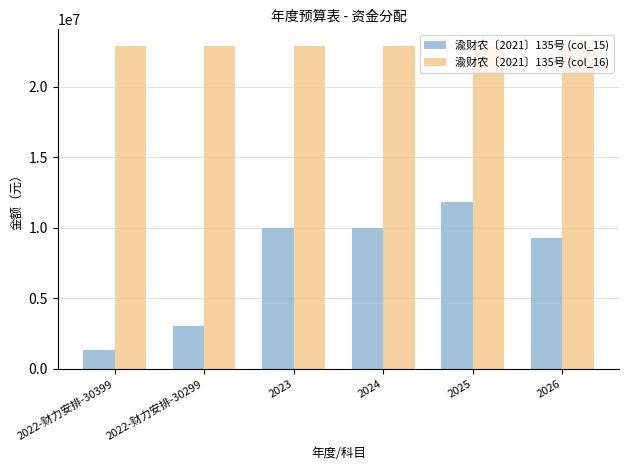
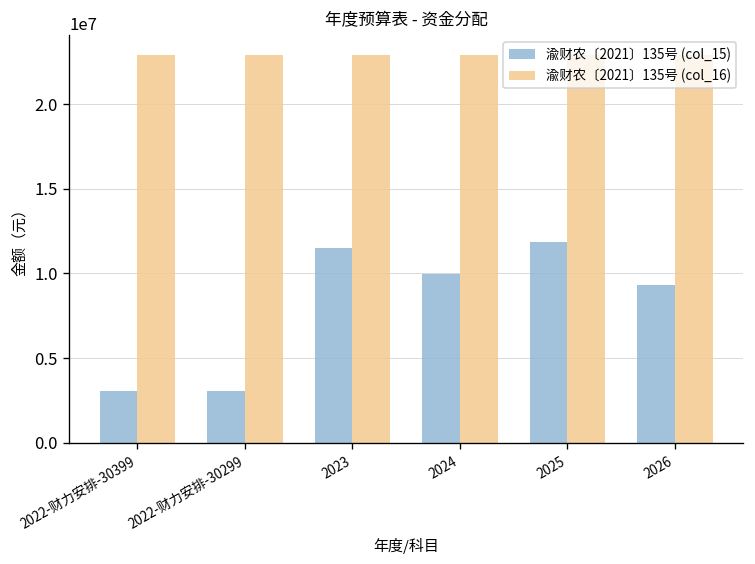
渝财农〔2021〕135号 (col_15), 2022-财力安排-30399: 1400000 -> 3100000
渝财农〔2021〕135号 (col_15), 2023: 10000000 -> 11500000
